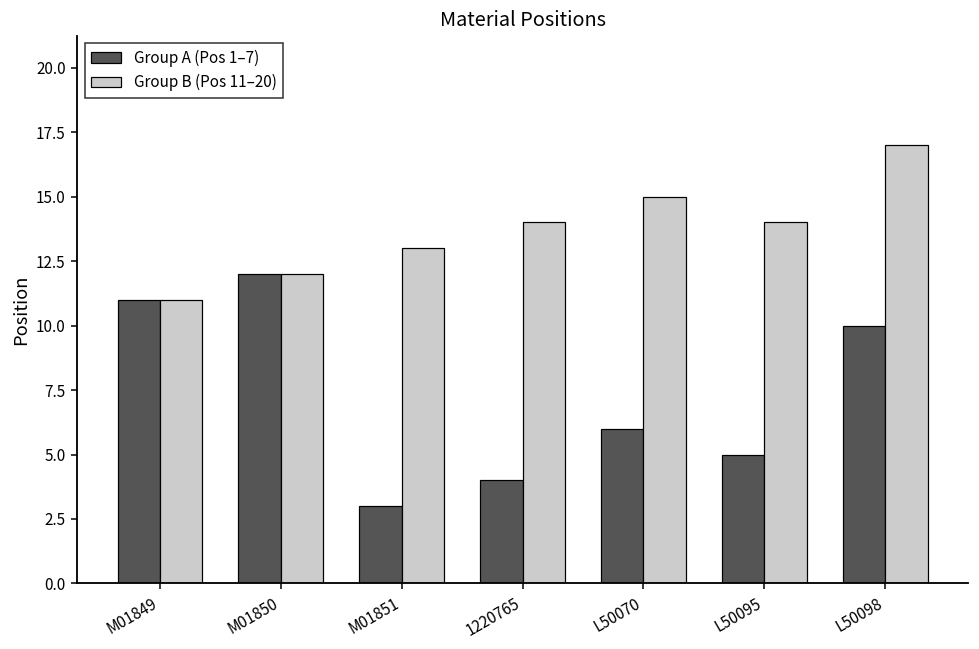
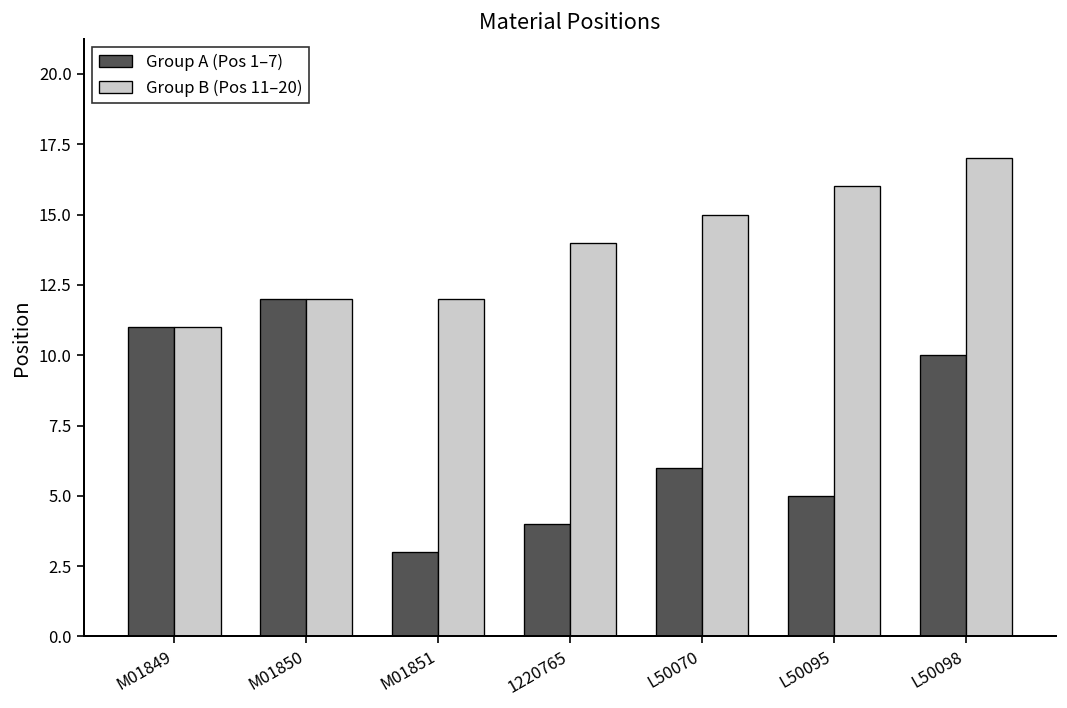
Group B (Pos 11–20), M01851: 13 -> 12
Group B (Pos 11–20), L50095: 14 -> 16
